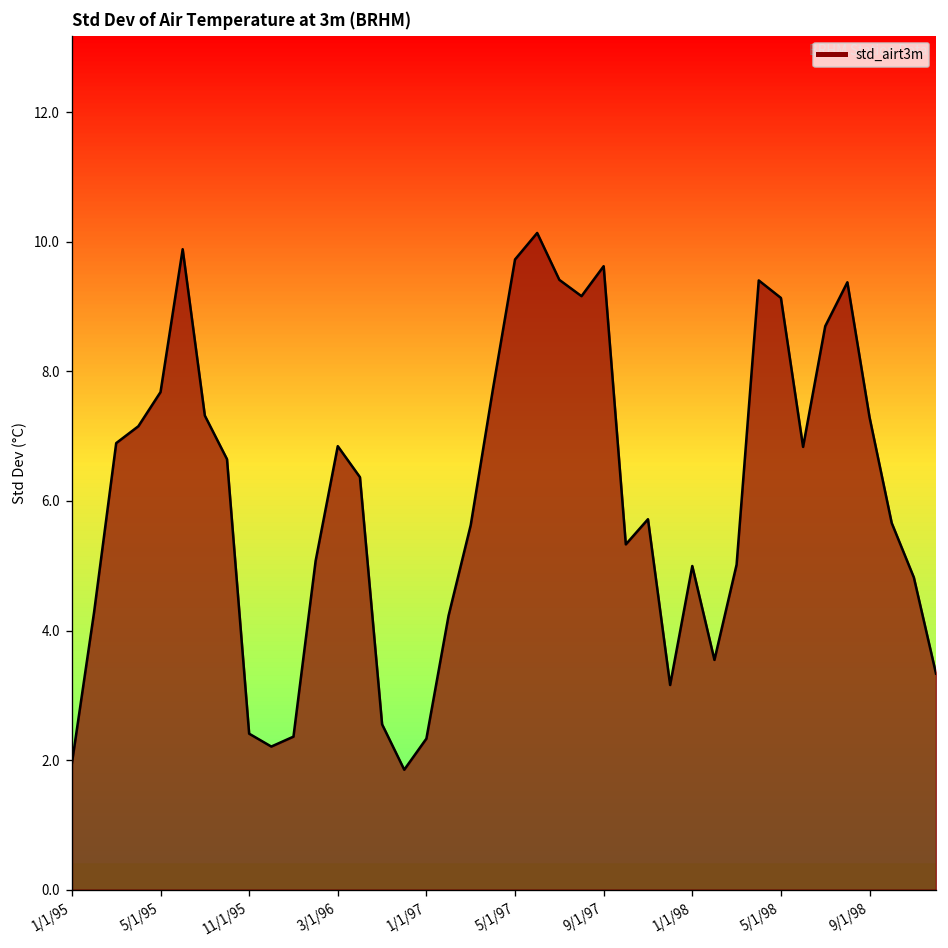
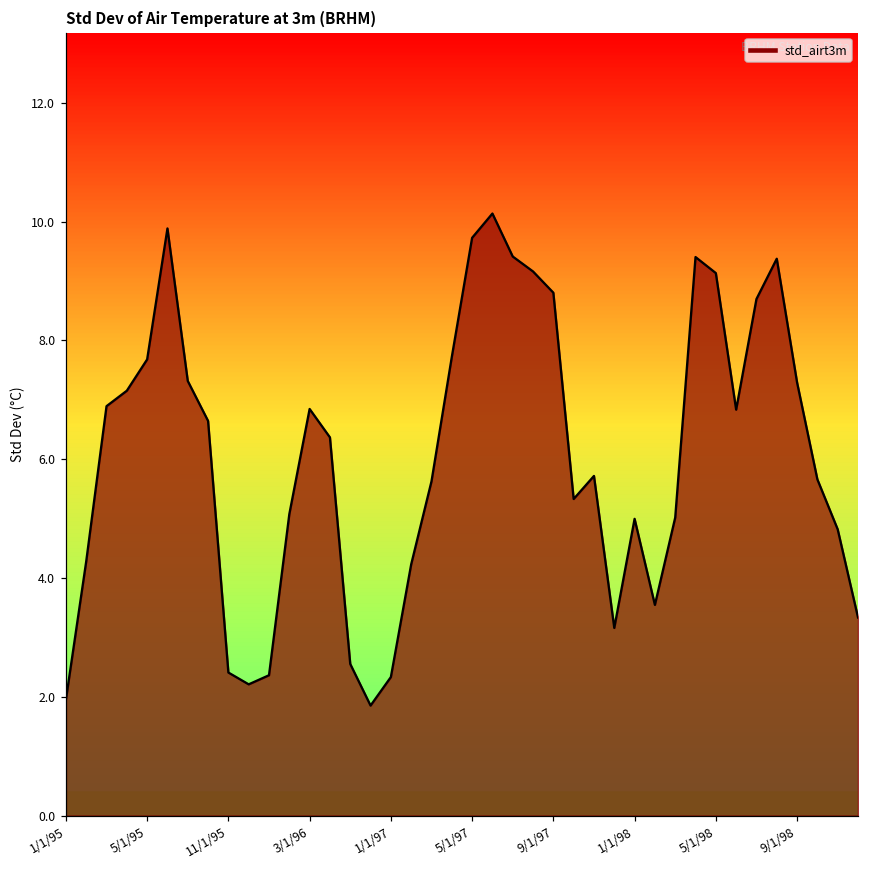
9/1/97: 9.6 -> 8.8
